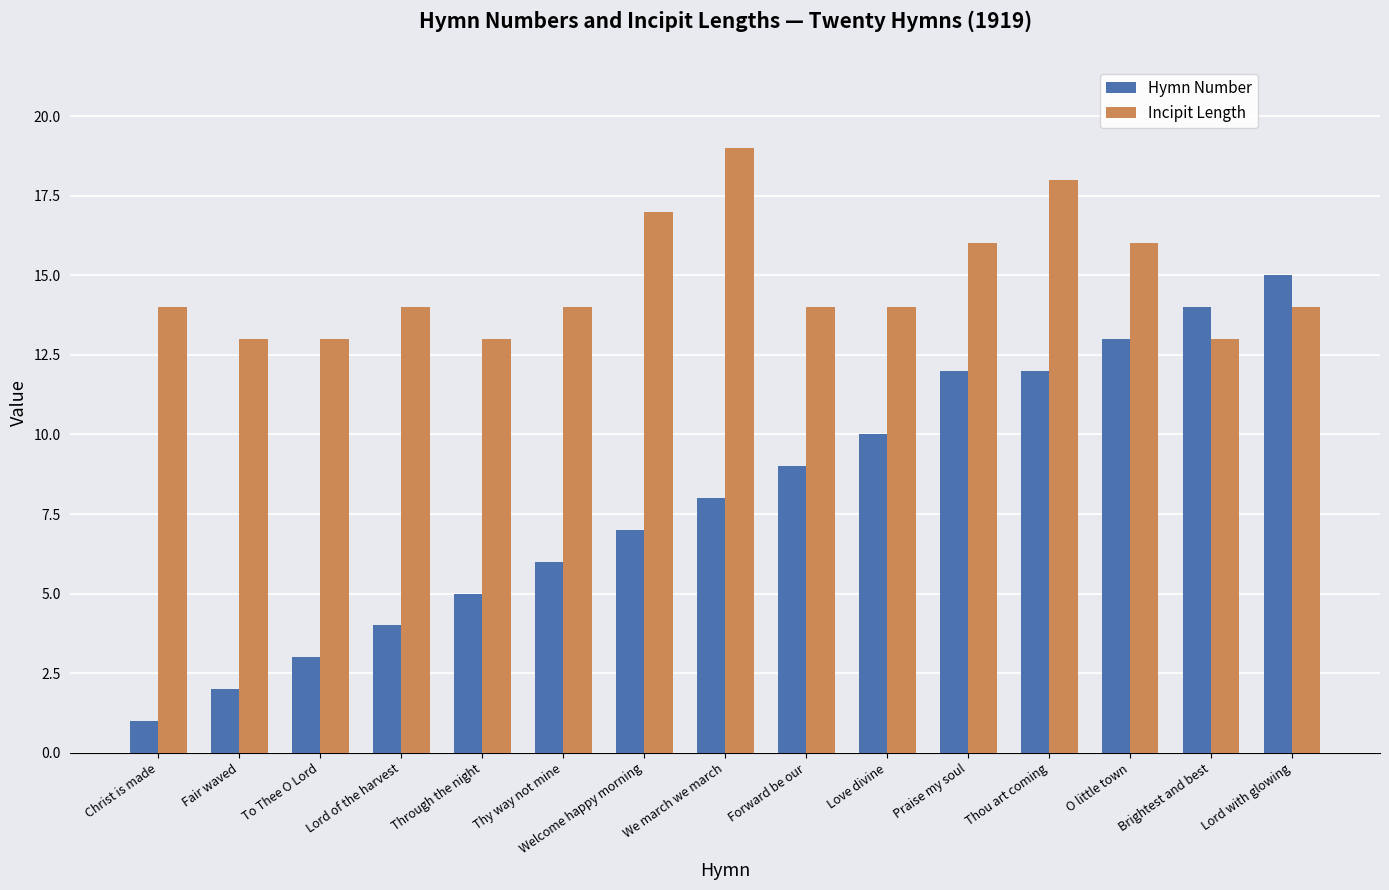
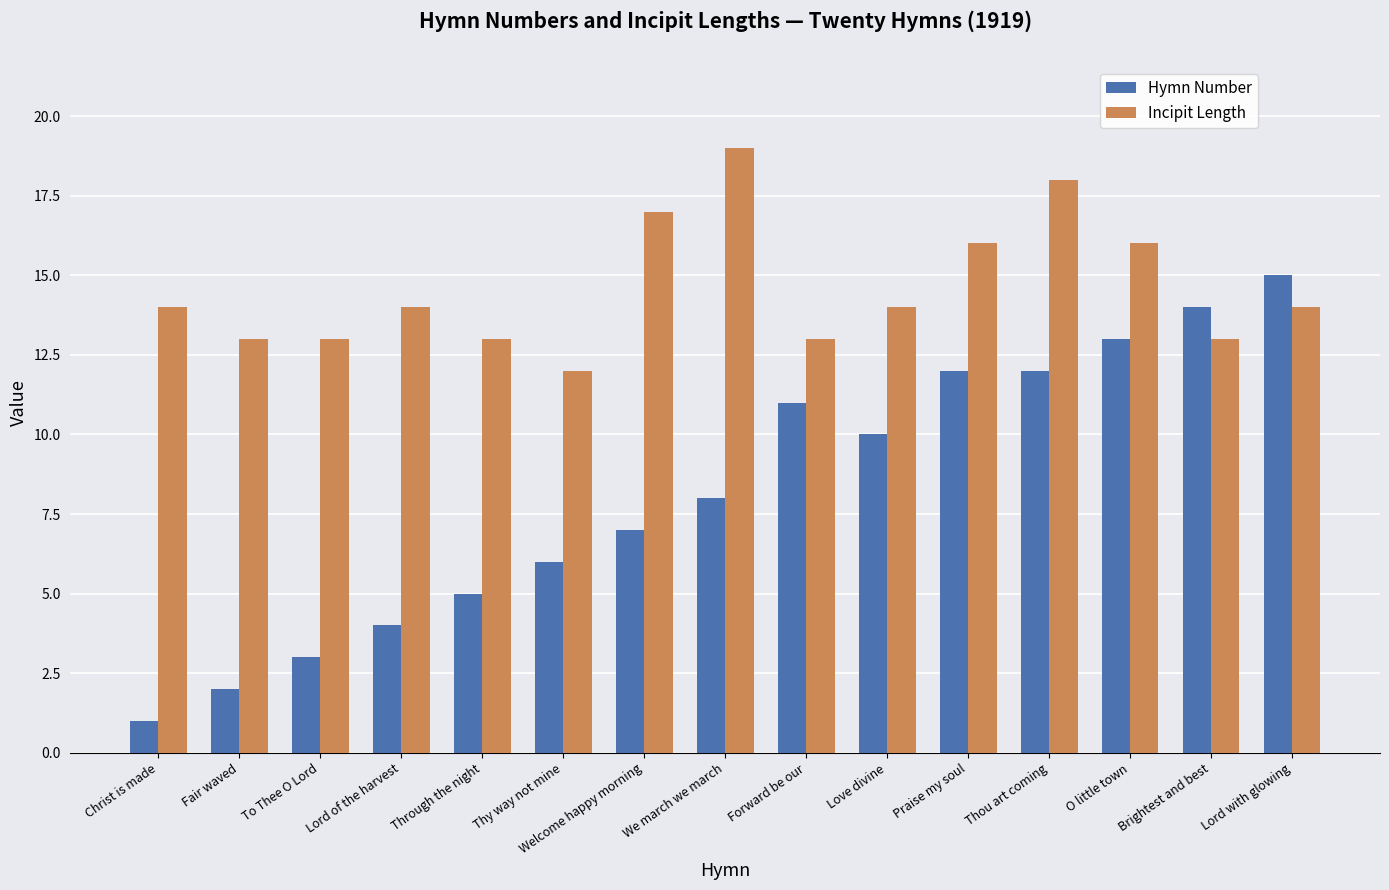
Incipit Length, Thy way not mine: 14 -> 12
Hymn Number, Forward be our: 9 -> 11
Incipit Length, Forward be our: 14 -> 13
